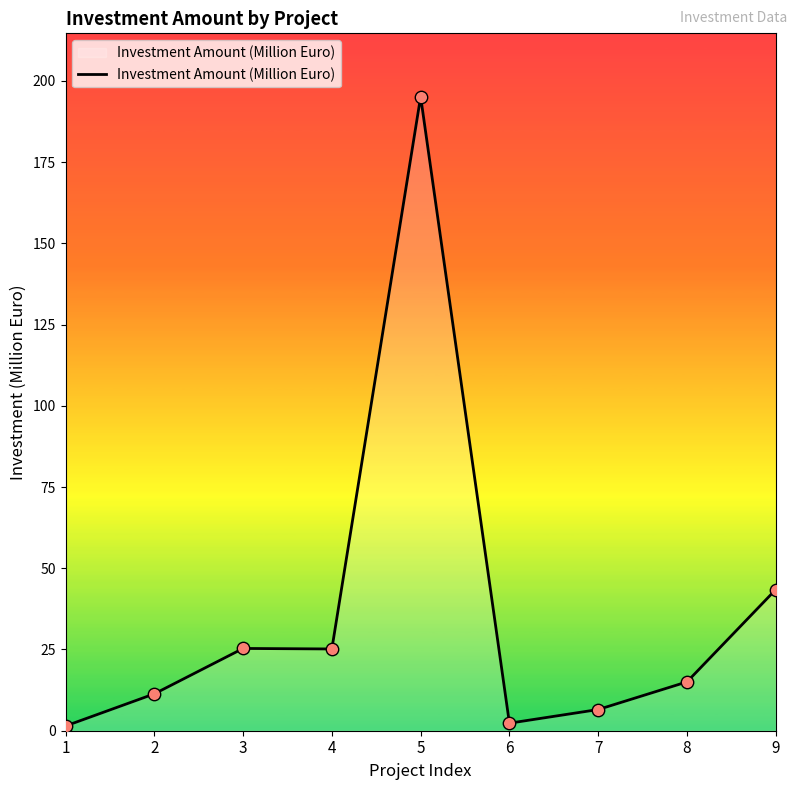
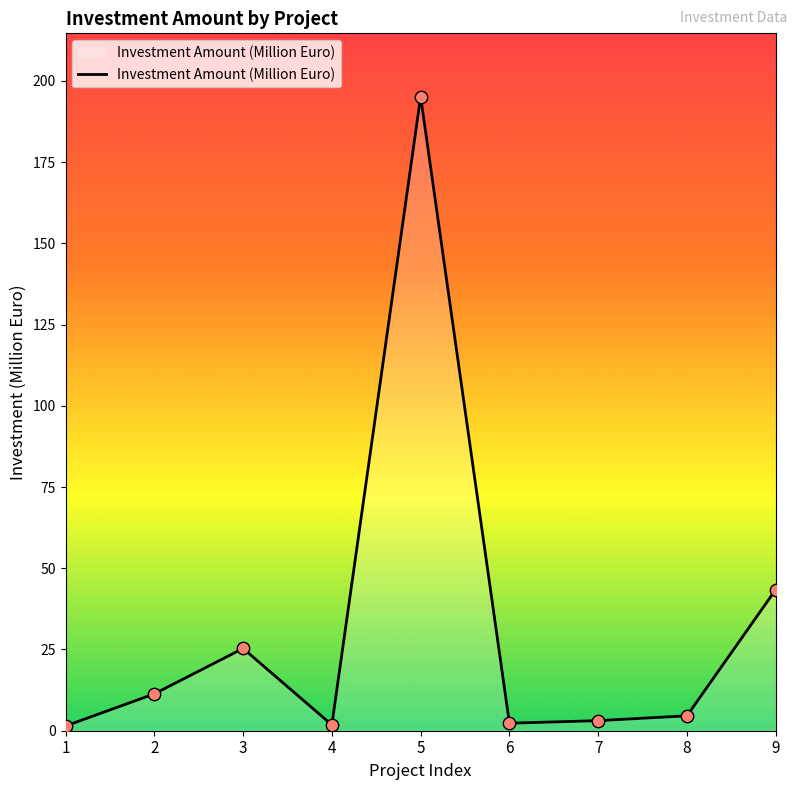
4: 25 -> 2
7: 7 -> 3
8: 15 -> 5
